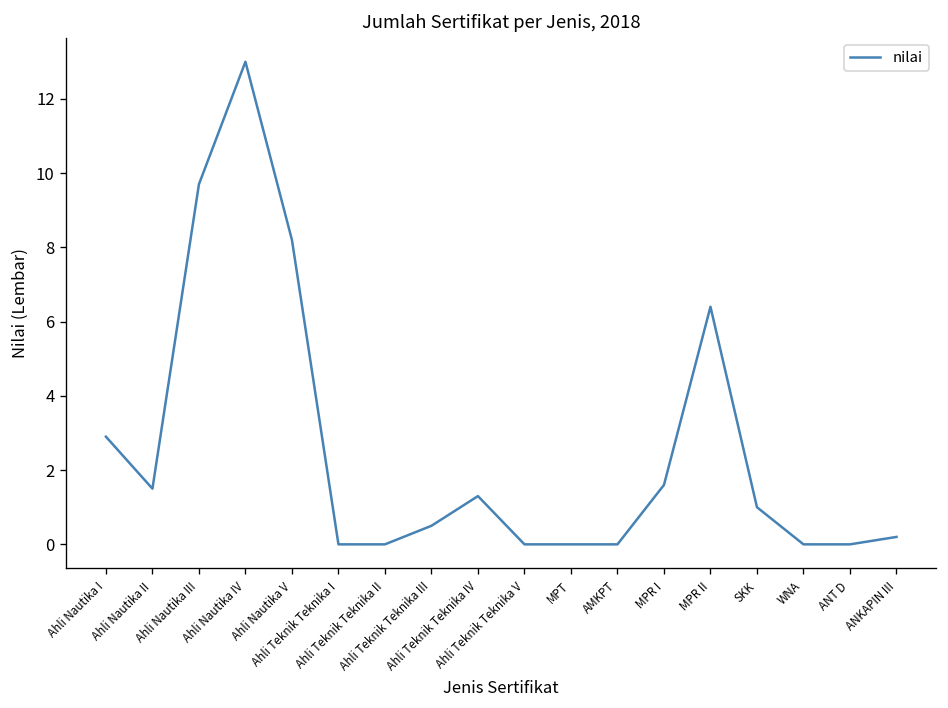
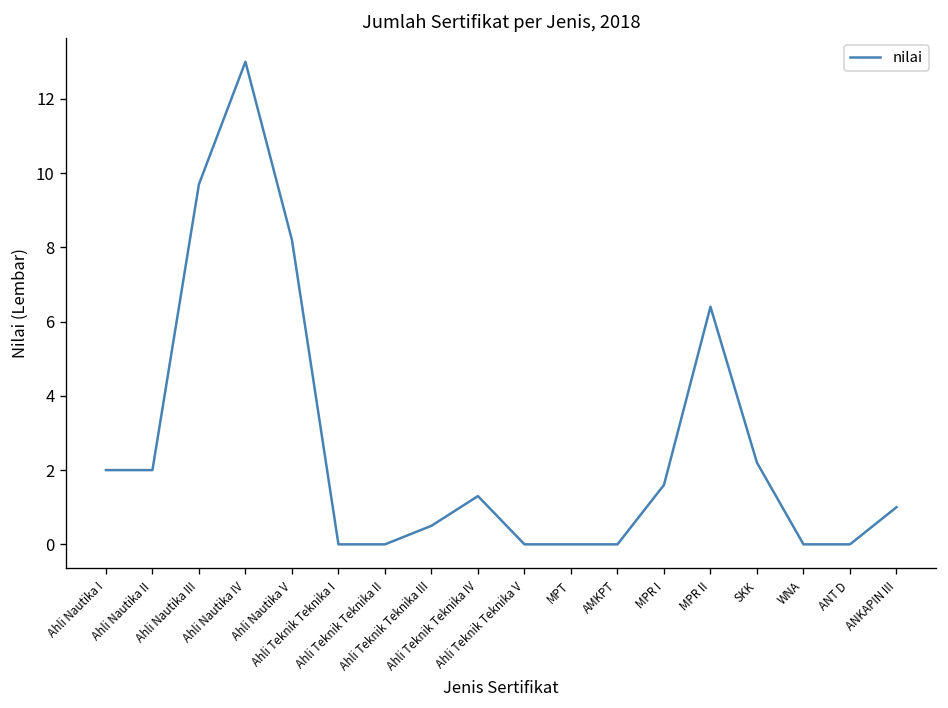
Ahli Nautika I: 2.9 -> 2.0
Ahli Nautika II: 1.5 -> 2.0
SKK: 1.0 -> 2.2
ANKAPIN III: 0.2 -> 1.0
